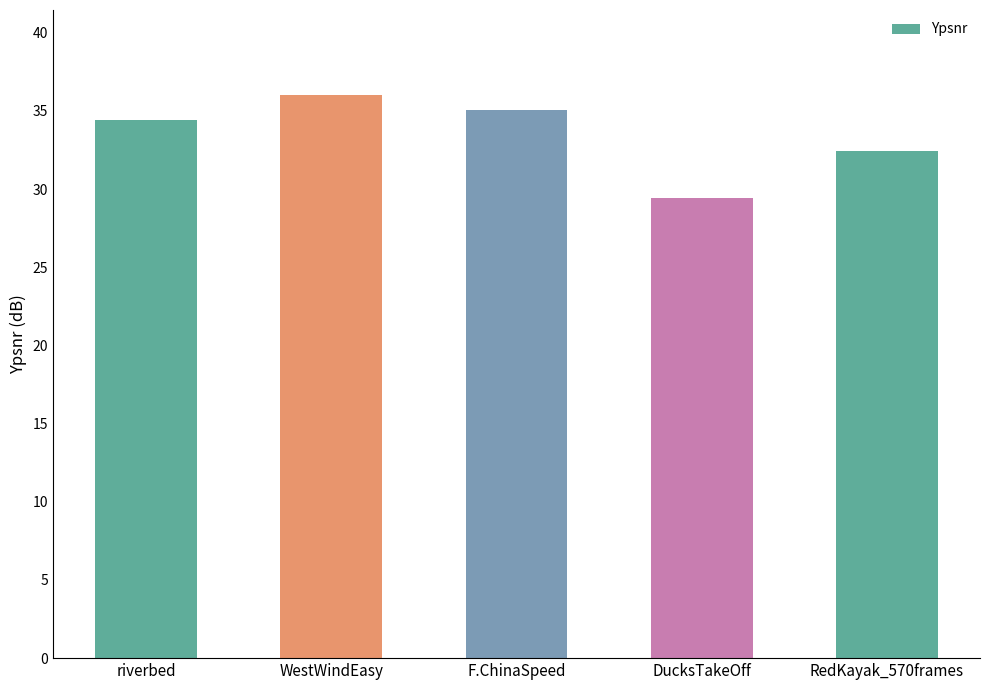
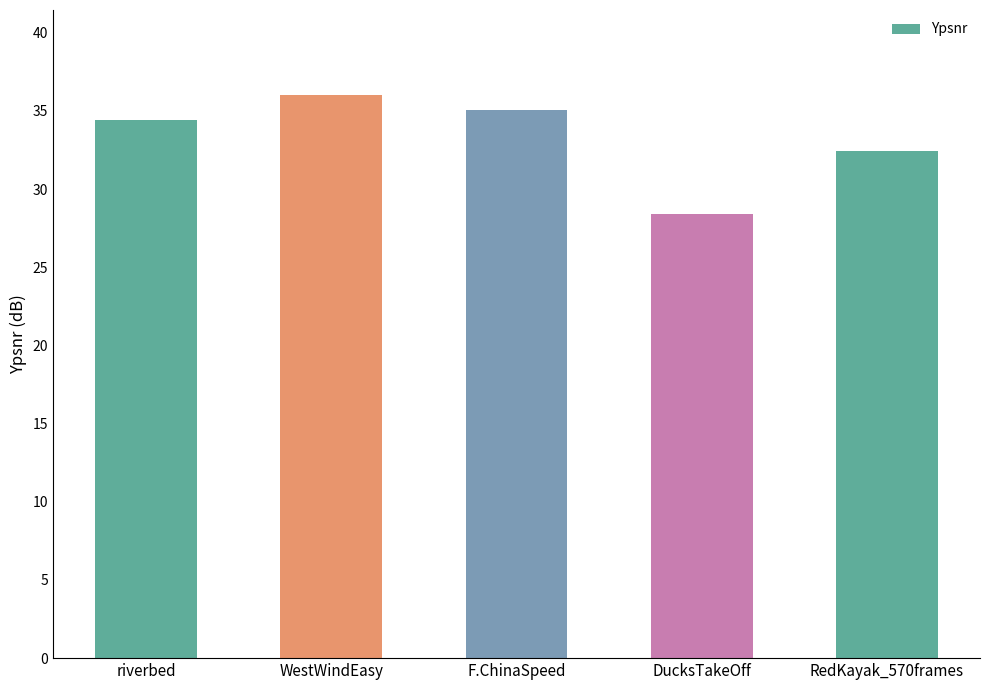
DucksTakeOff: 29.4 -> 28.4
